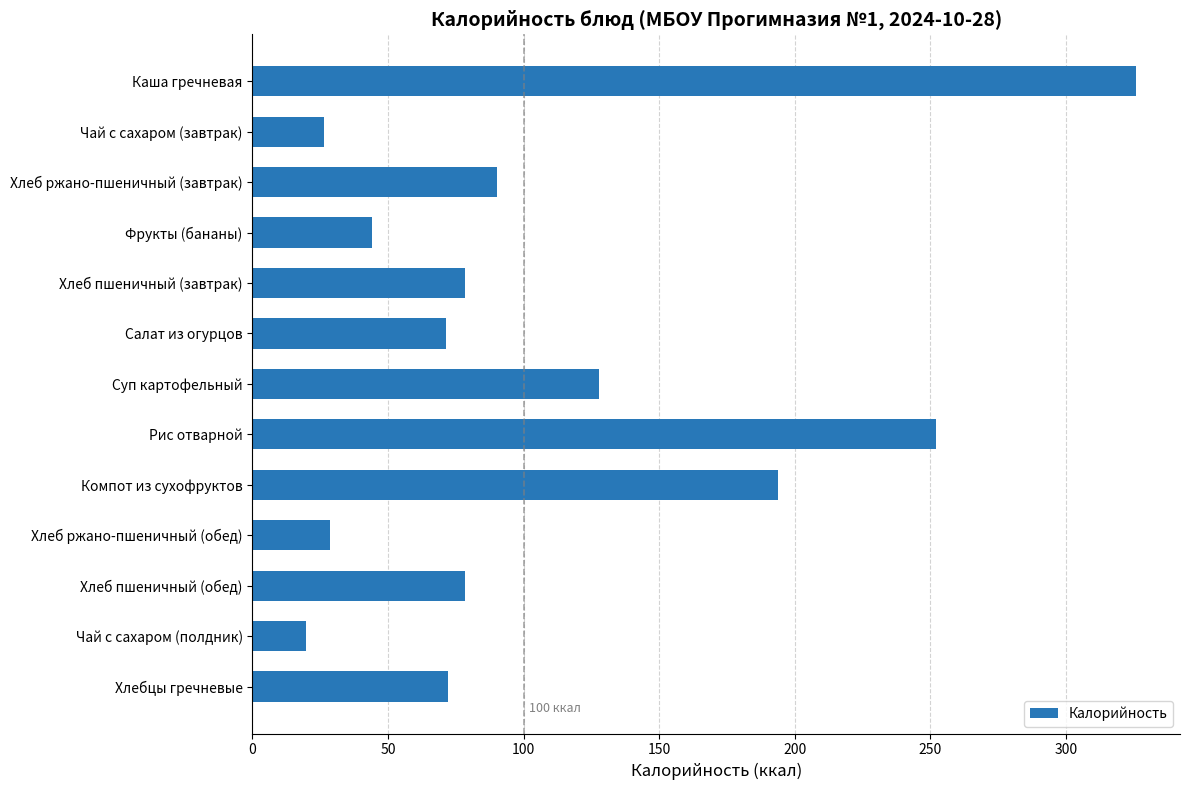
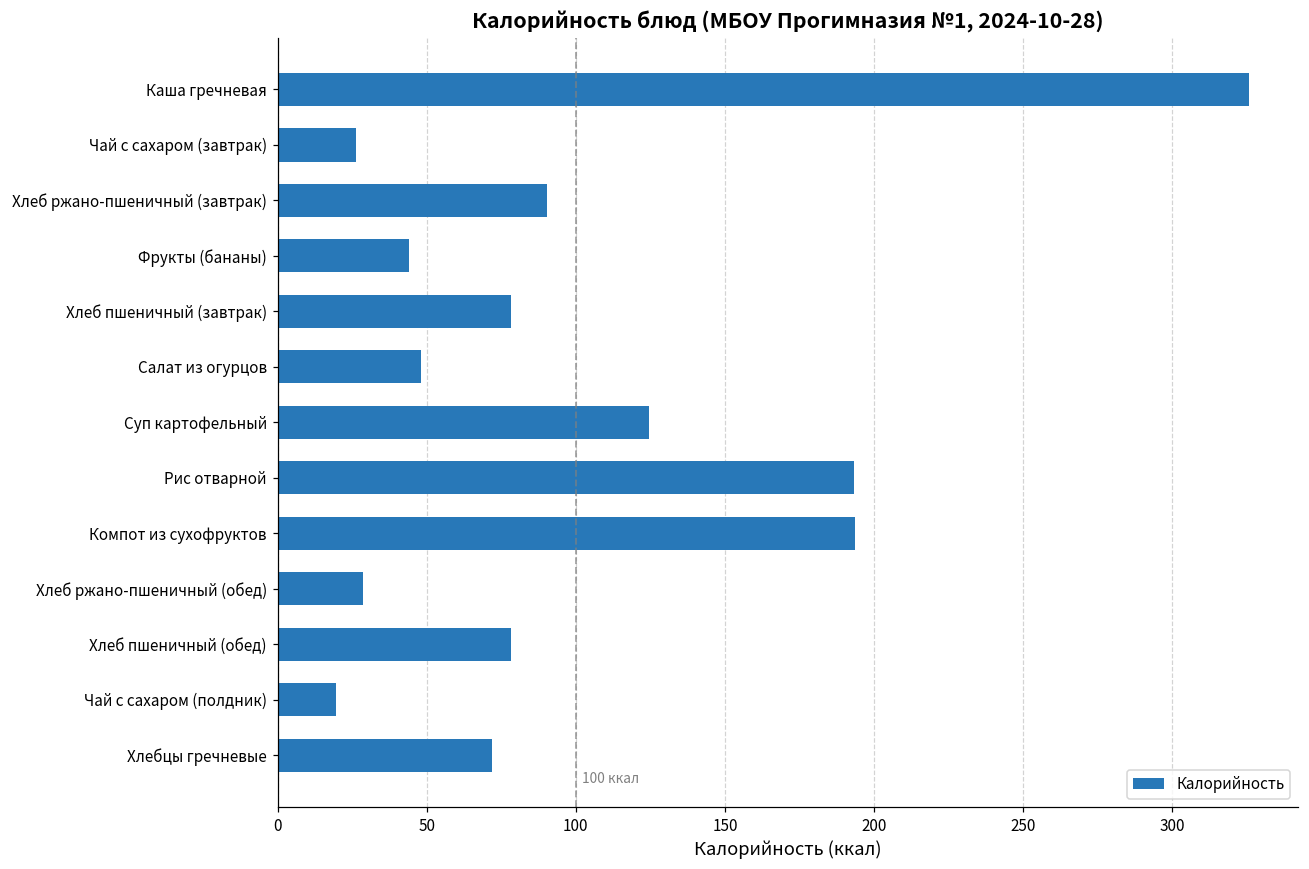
Салат из огурцов: 71 -> 48
Суп картофельный: 128 -> 125
Рис отварной: 252 -> 193
